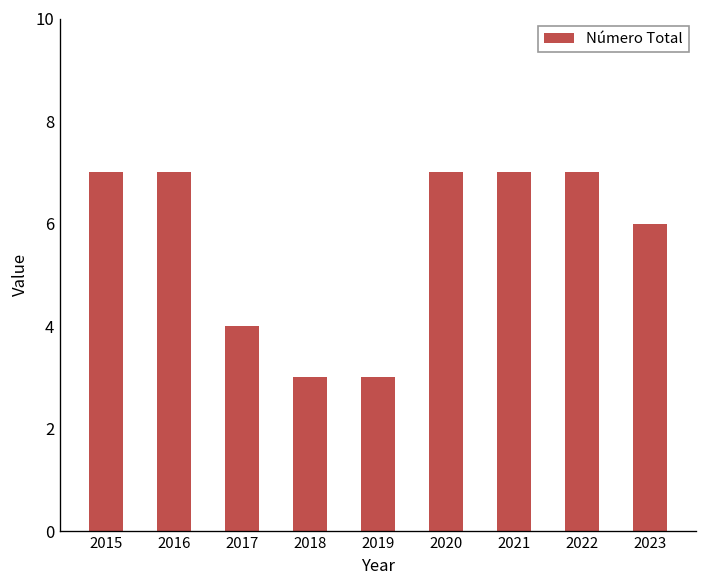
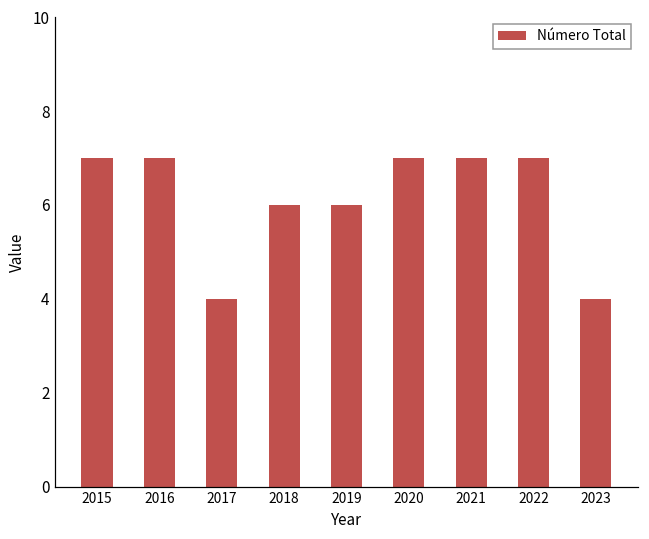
2018: 3 -> 6
2019: 3 -> 6
2023: 6 -> 4
